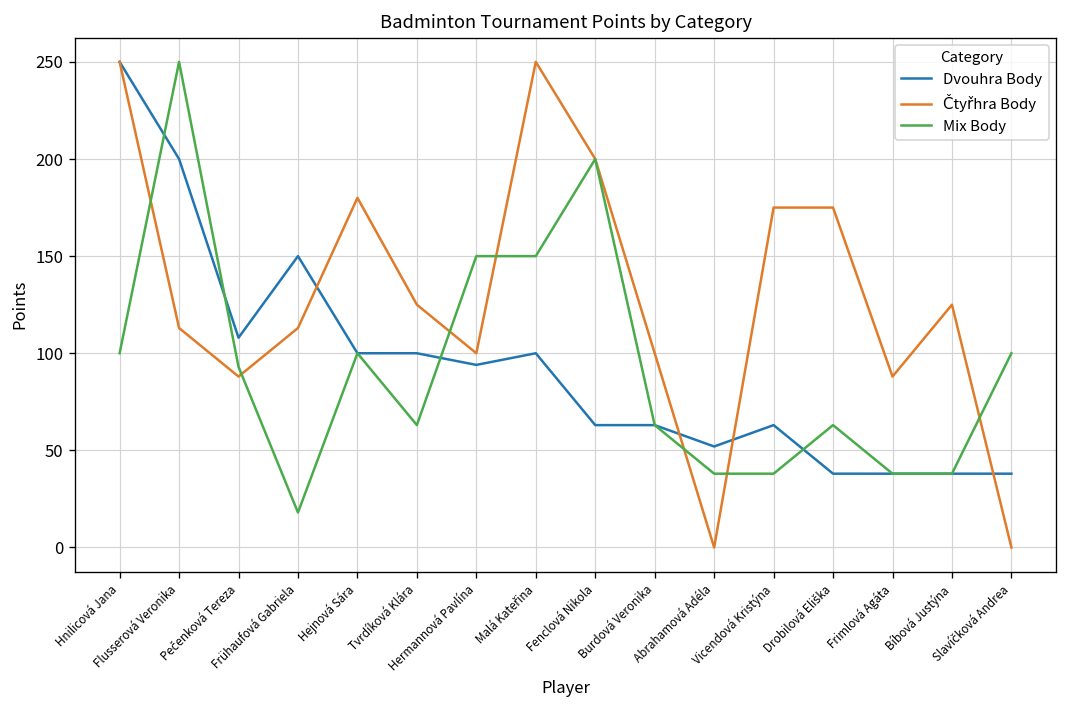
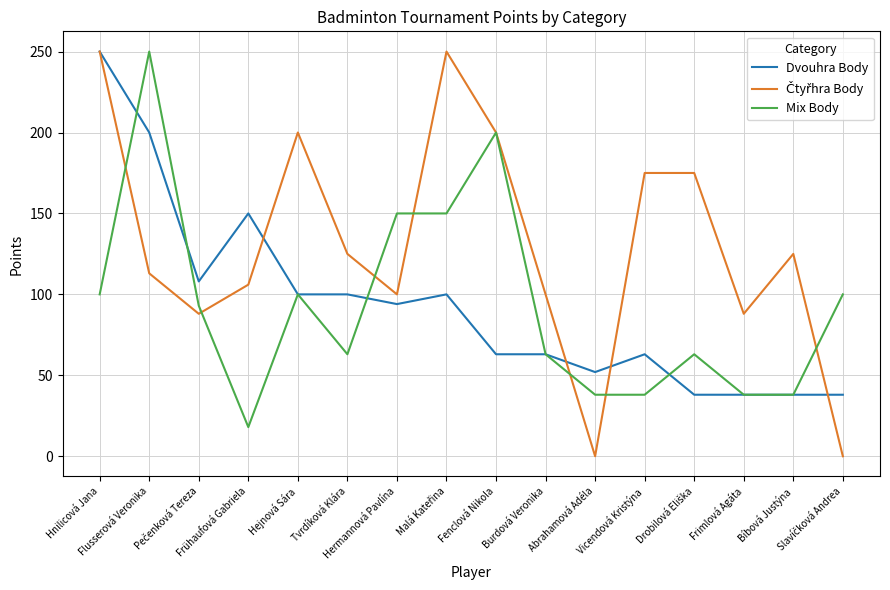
Čtyřhra Body, Frühaufová Gabriela: 113 -> 106
Čtyřhra Body, Hejnová Sára: 180 -> 200
